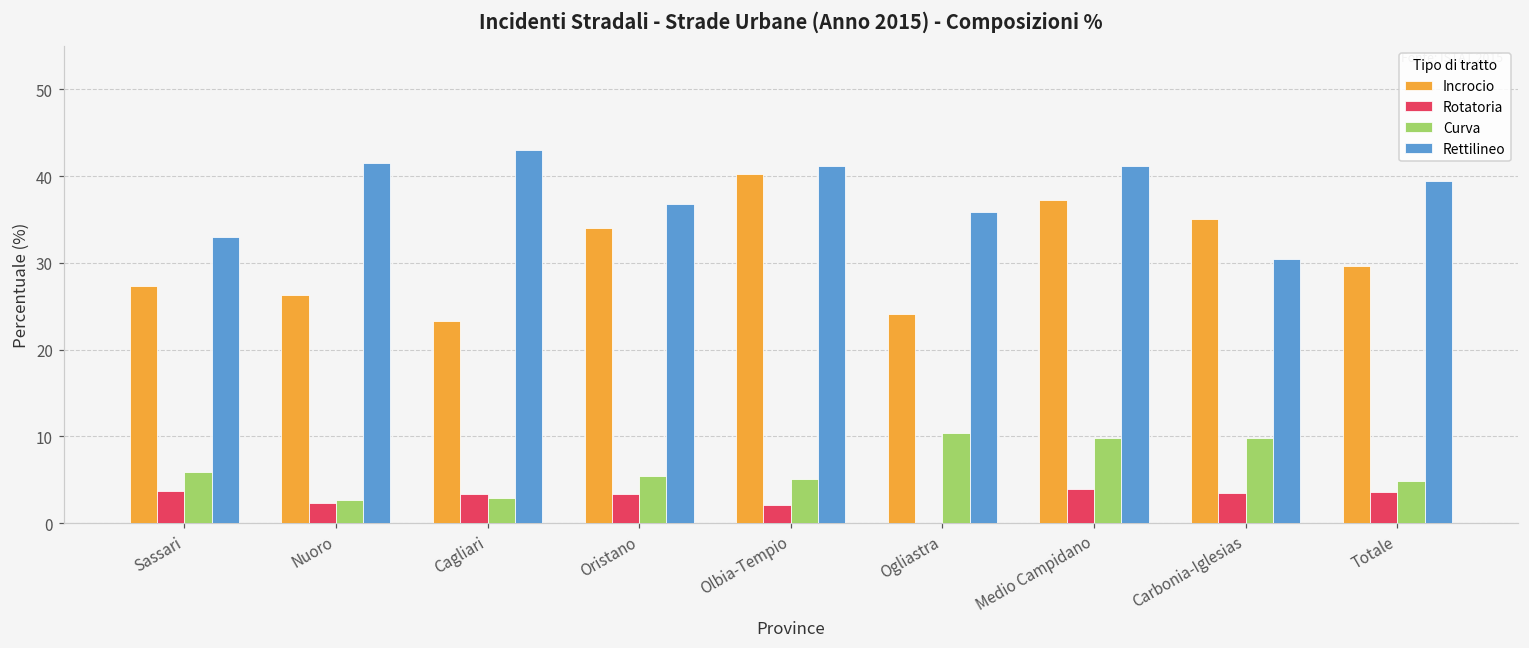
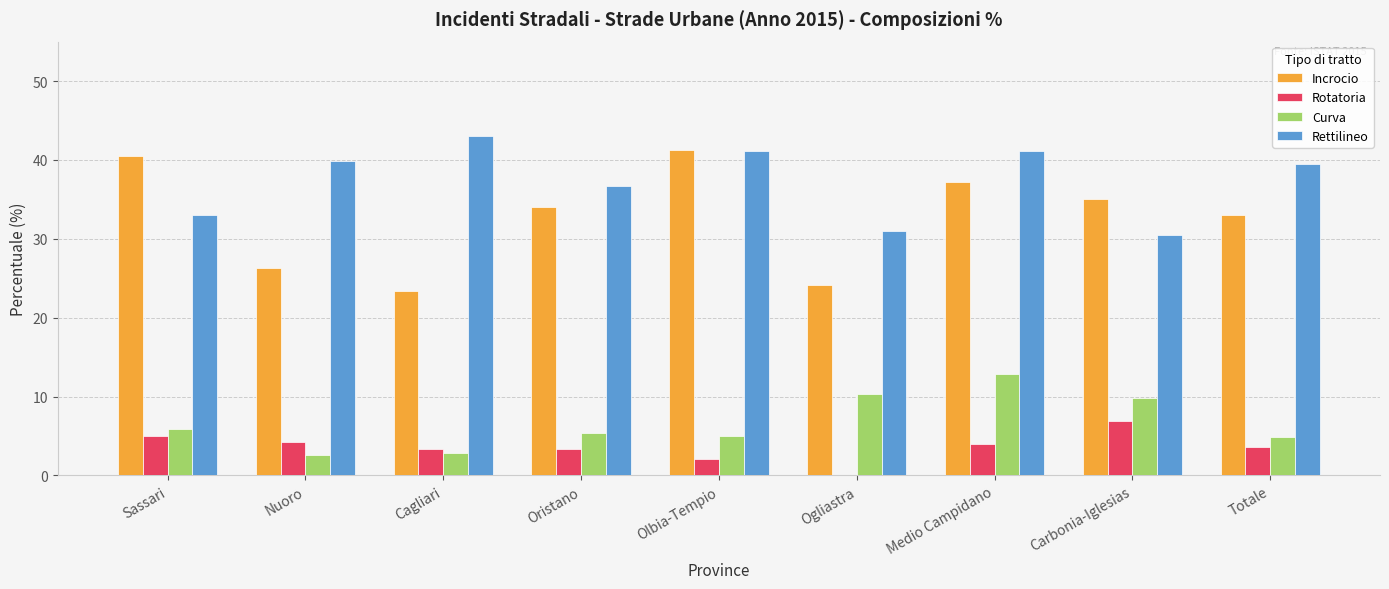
Incrocio, Sassari: 27 -> 40
Rotatoria, Sassari: 4 -> 5
Rotatoria, Nuoro: 2 -> 4
Rettilineo, Nuoro: 42 -> 40
Incrocio, Olbia-Tempio: 40 -> 41
Rettilineo, Ogliastra: 36 -> 31
Curva, Medio Campidano: 10 -> 13
Rotatoria, Carbonia-Iglesias: 3 -> 7
Incrocio, Totale: 30 -> 33
